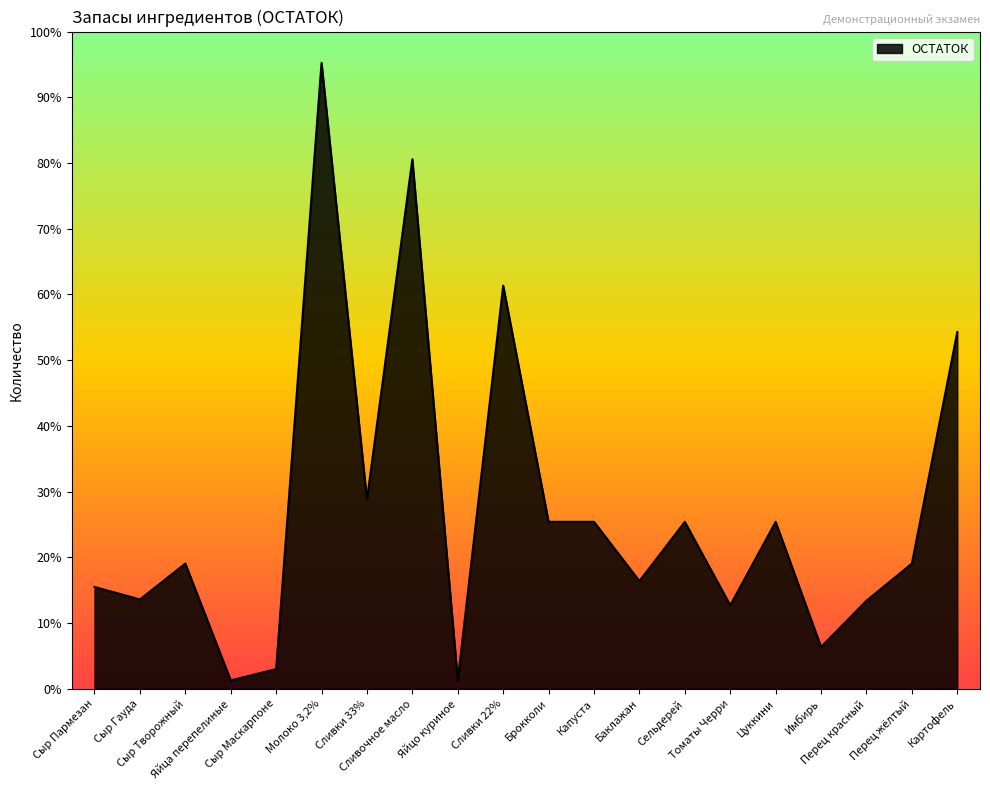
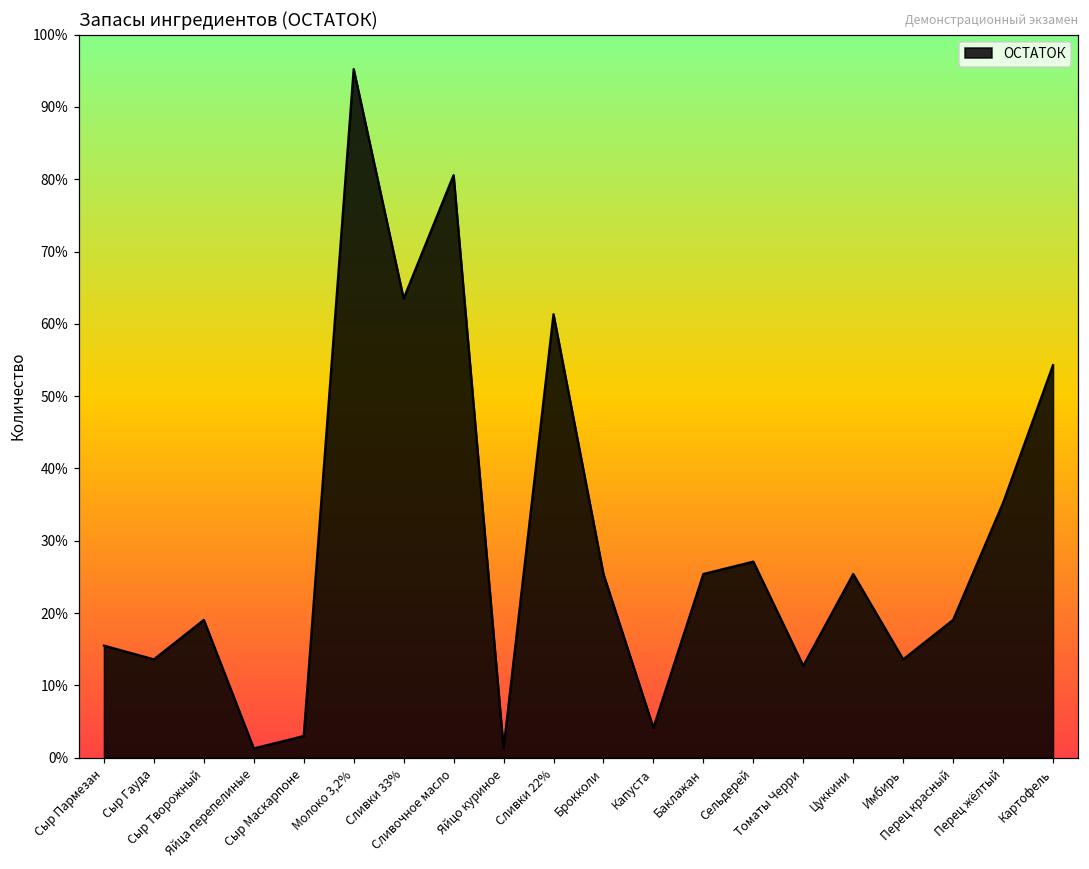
Сливки 33%: 29% -> 63%
Капуста: 25% -> 4%
Баклажан: 16% -> 25%
Сельдерей: 25% -> 27%
Имбирь: 6% -> 14%
Перец красный: 13% -> 19%
Перец жёлтый: 19% -> 35%
